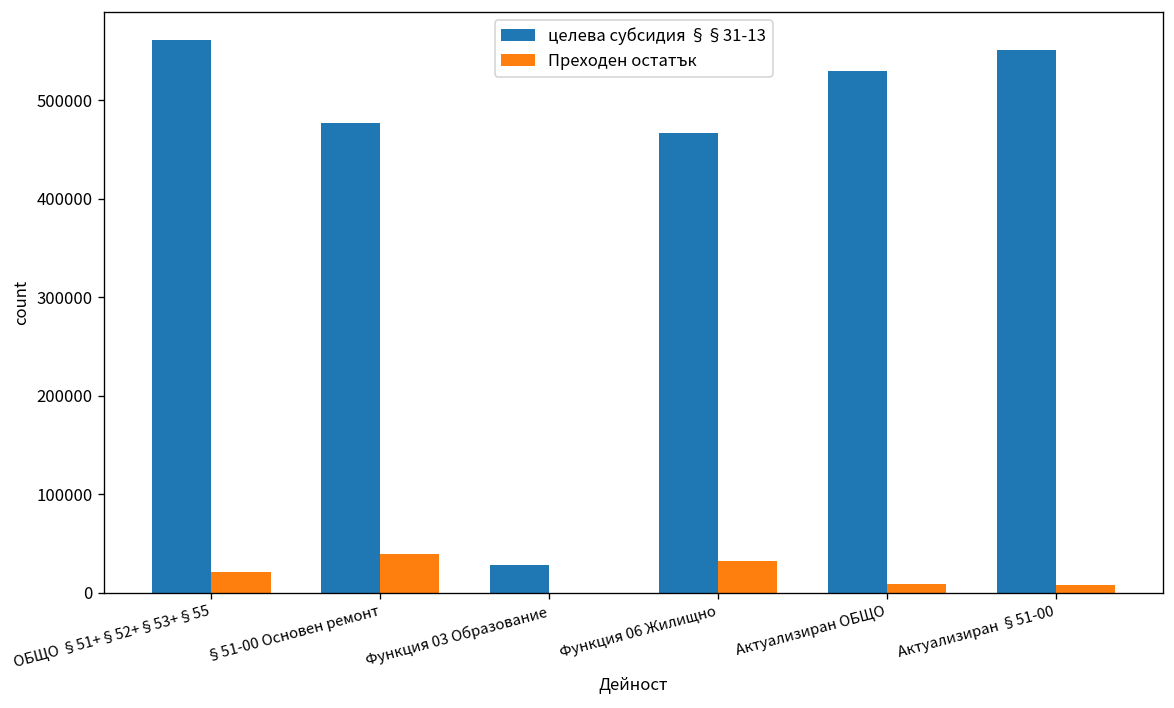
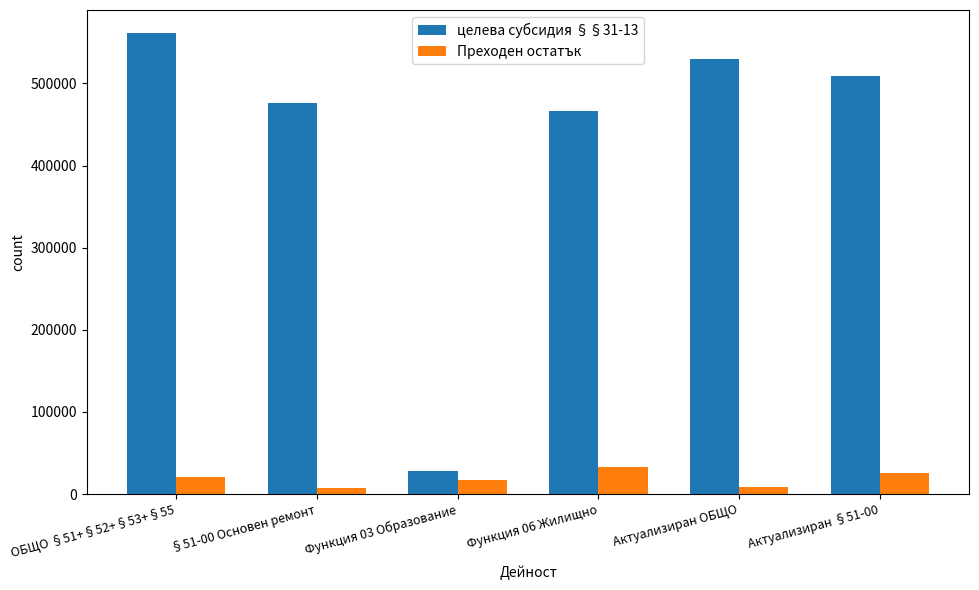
Преходен остатък, §51-00 Основен ремонт: 40000 -> 10000
Преходен остатък, Функция 03 Образование: 0 -> 20000
целева субсидия §§31-13, Актуализиран §51-00: 550000 -> 510000
Преходен остатък, Актуализиран §51-00: 10000 -> 30000
